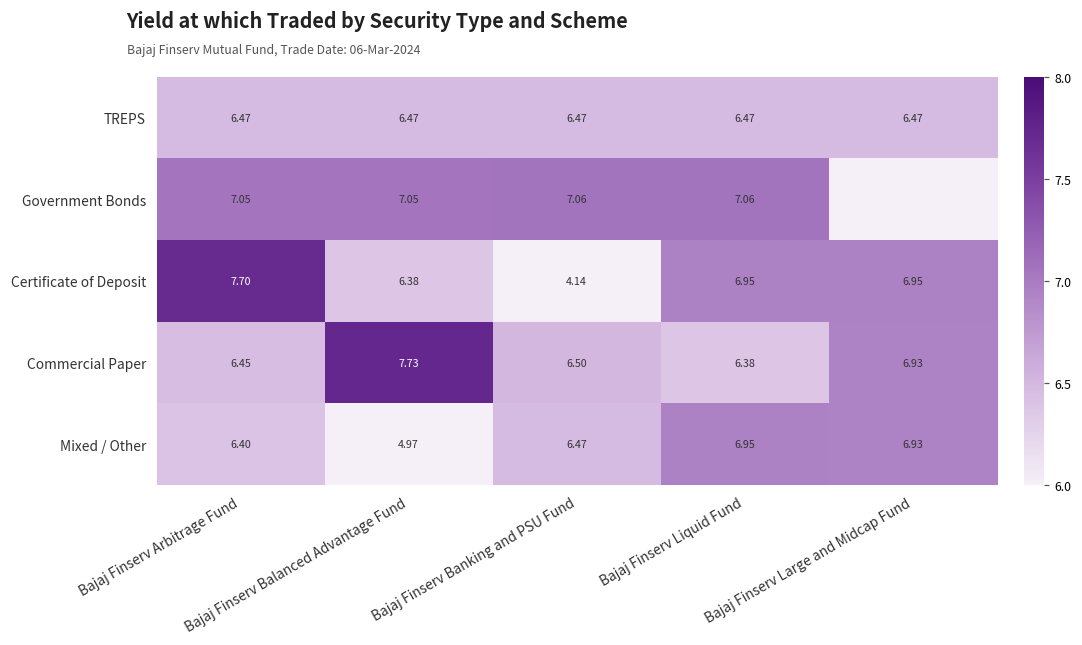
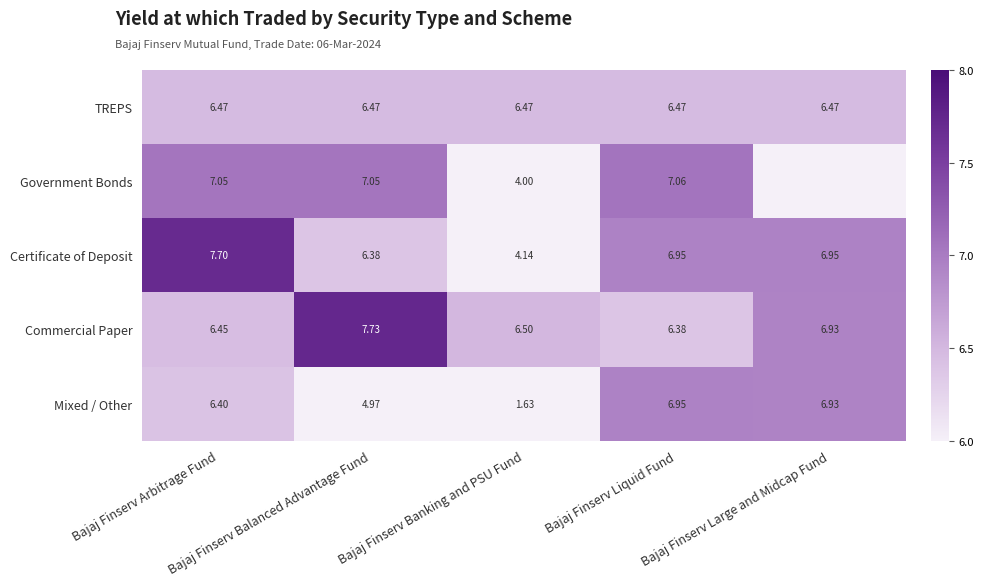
Government Bonds, Bajaj Finserv Banking and PSU Fund: 7.06 -> 4.00
Mixed / Other, Bajaj Finserv Banking and PSU Fund: 6.47 -> 1.63
